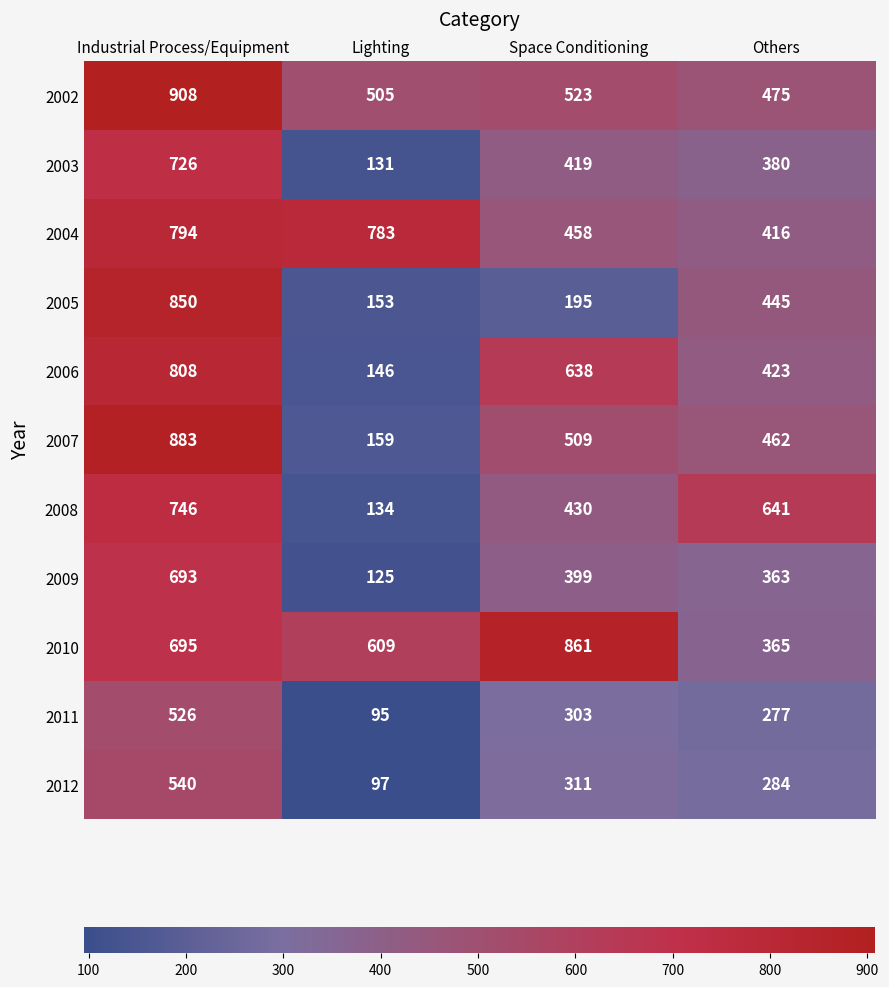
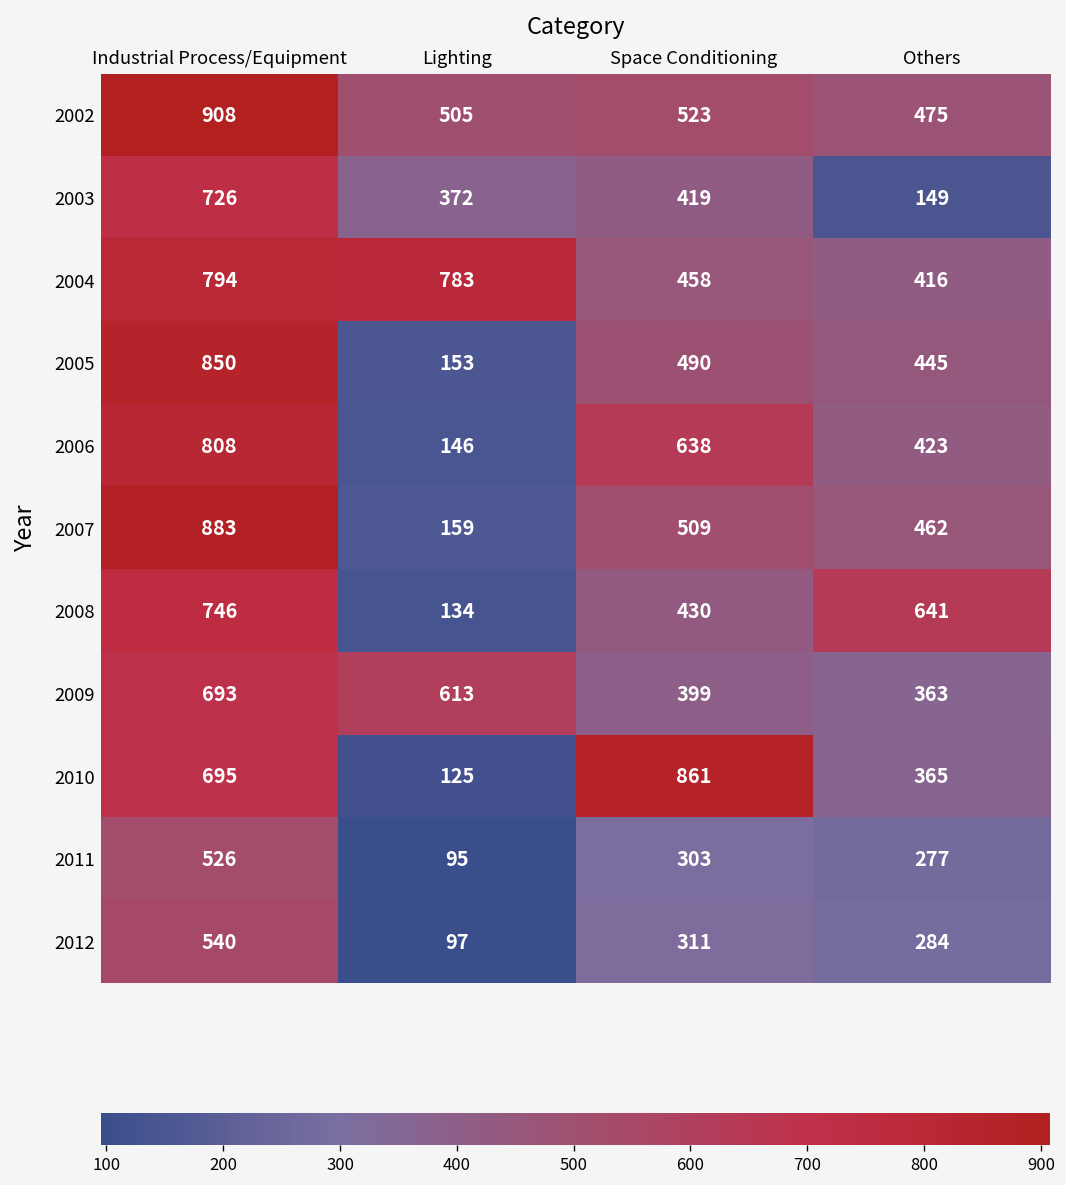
2003, Lighting: 131 -> 372
2003, Others: 380 -> 149
2005, Space Conditioning: 195 -> 490
2009, Lighting: 125 -> 613
2010, Lighting: 609 -> 125
